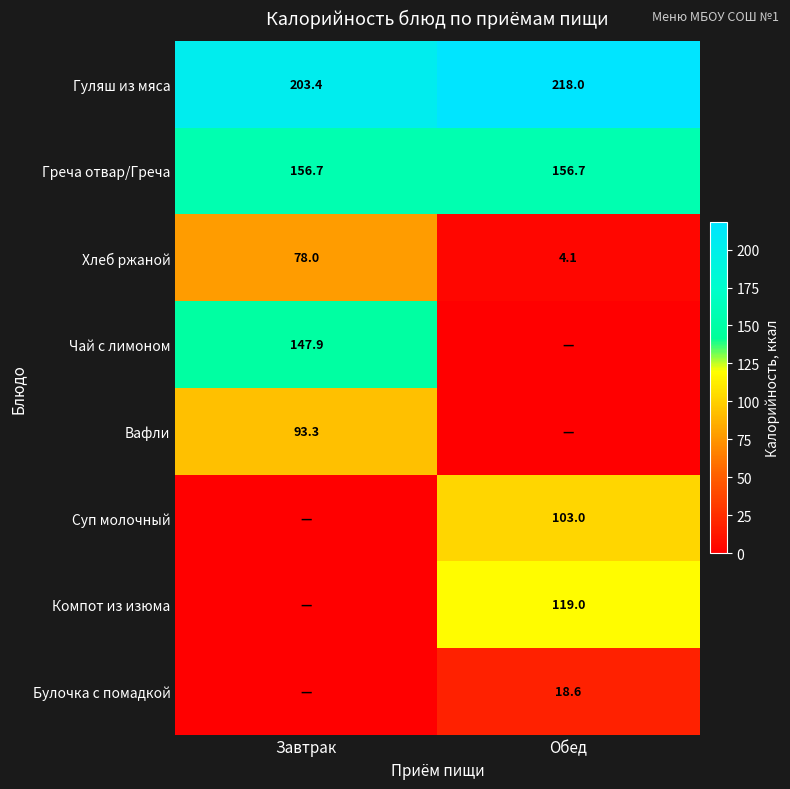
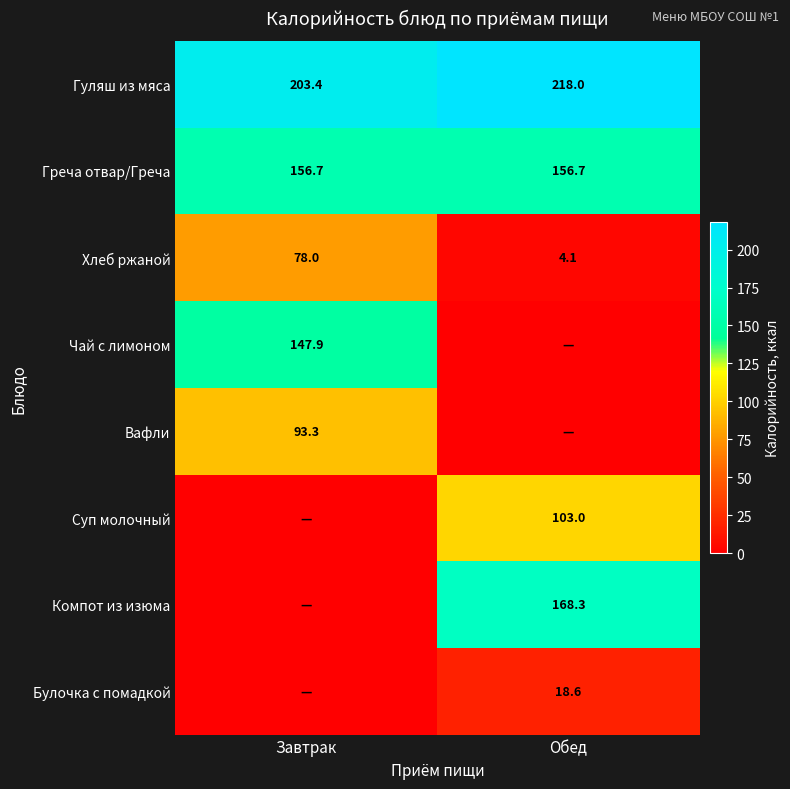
Компот из изюма, Обед: 119.0 -> 168.3
